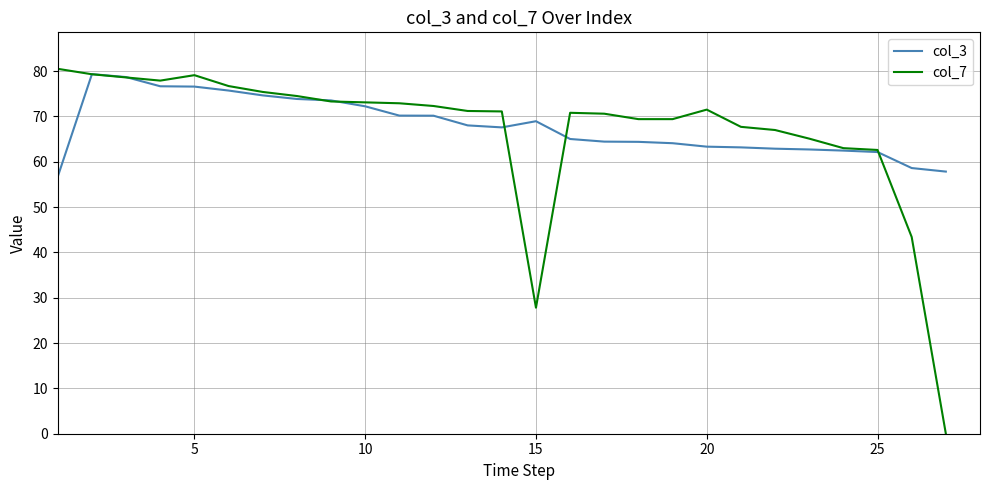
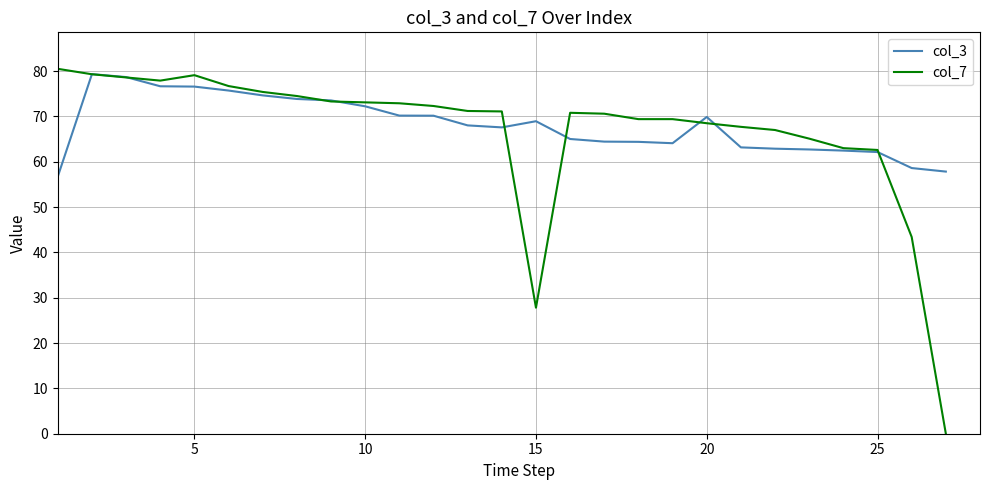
col_3, 20: 63 -> 70
col_7, 20: 72 -> 69
